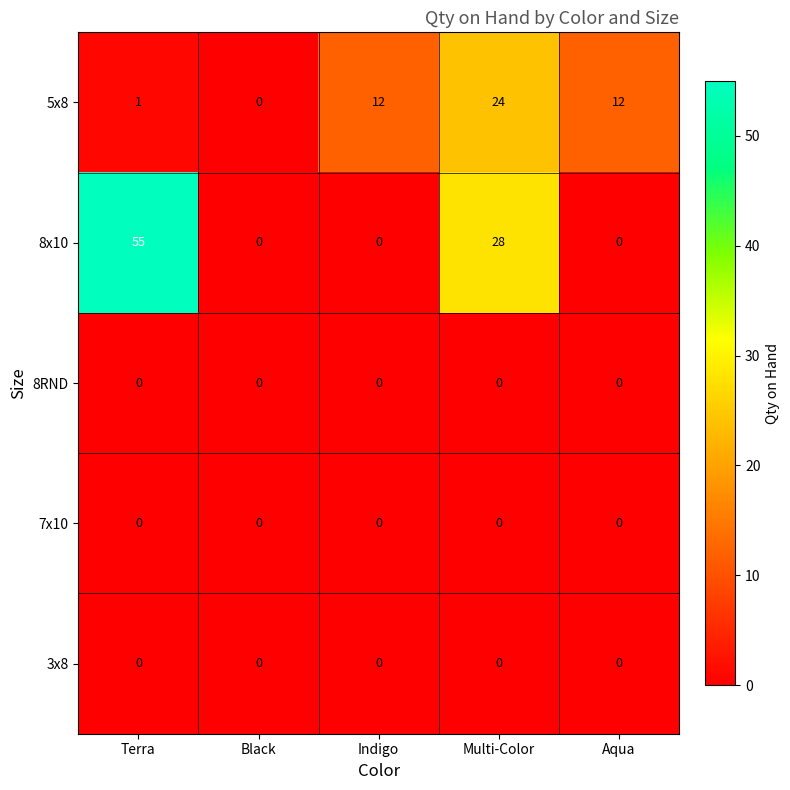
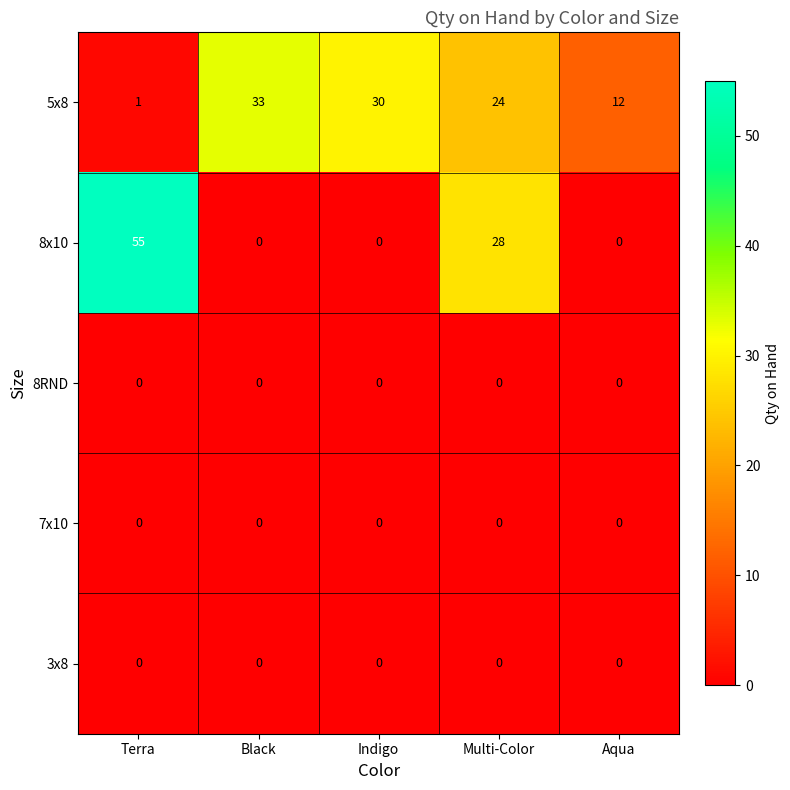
5x8, Black: 0 -> 33
5x8, Indigo: 12 -> 30
